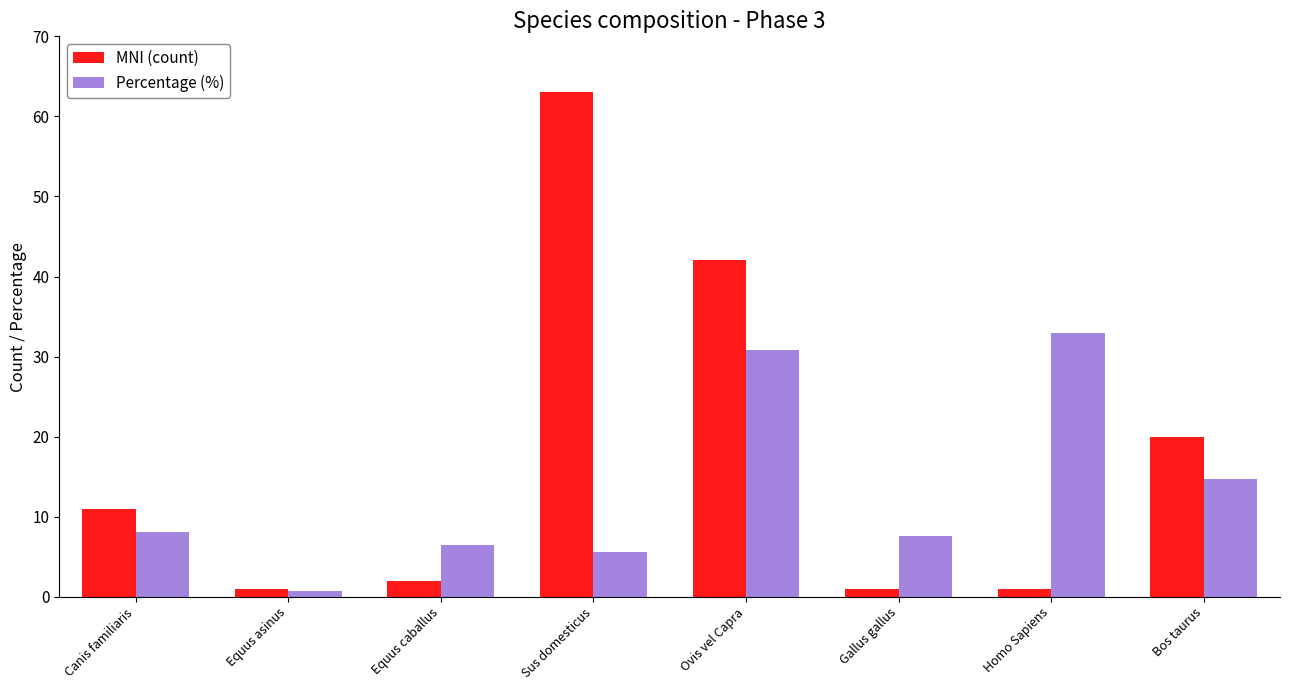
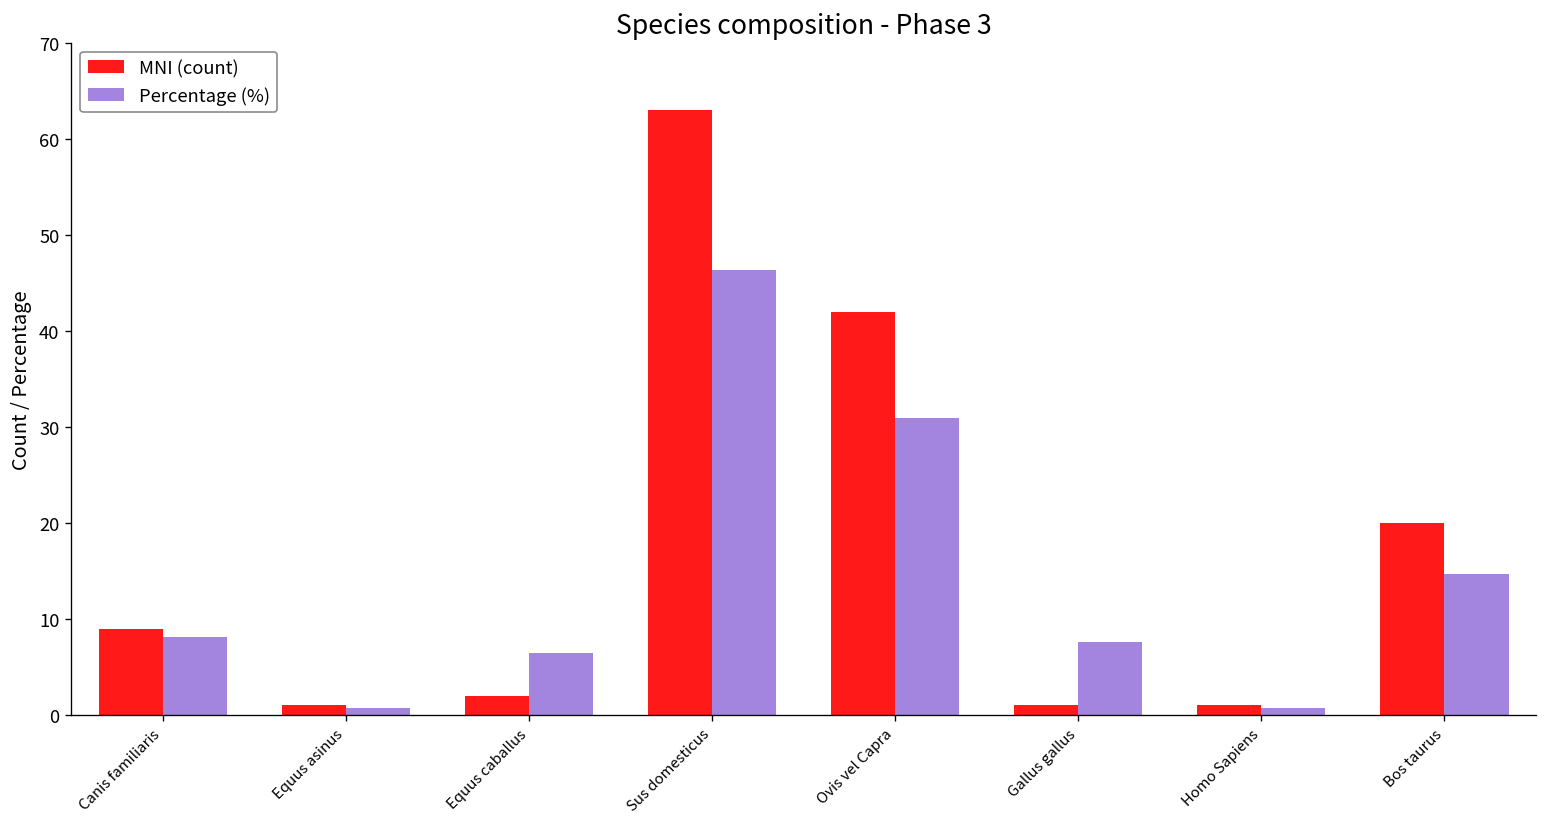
MNI (count), Canis familiaris: 11 -> 9
Percentage (%), Sus domesticus: 6 -> 46
Percentage (%), Homo Sapiens: 33 -> 1
